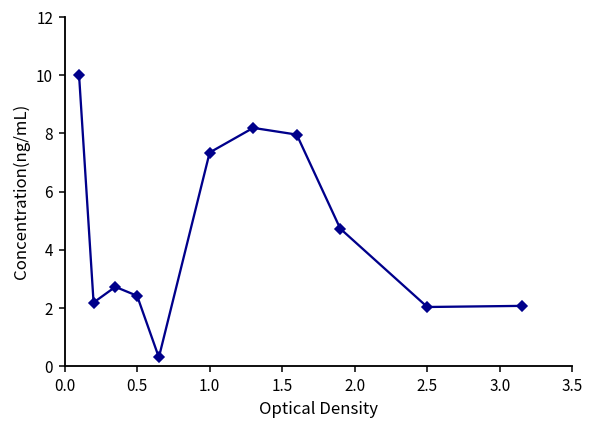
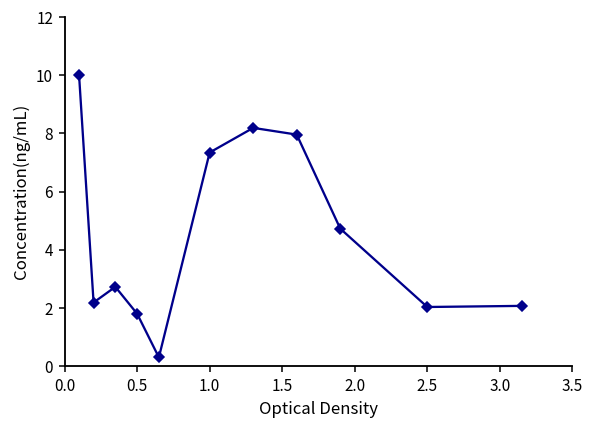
0.5: 2.4 -> 1.8
